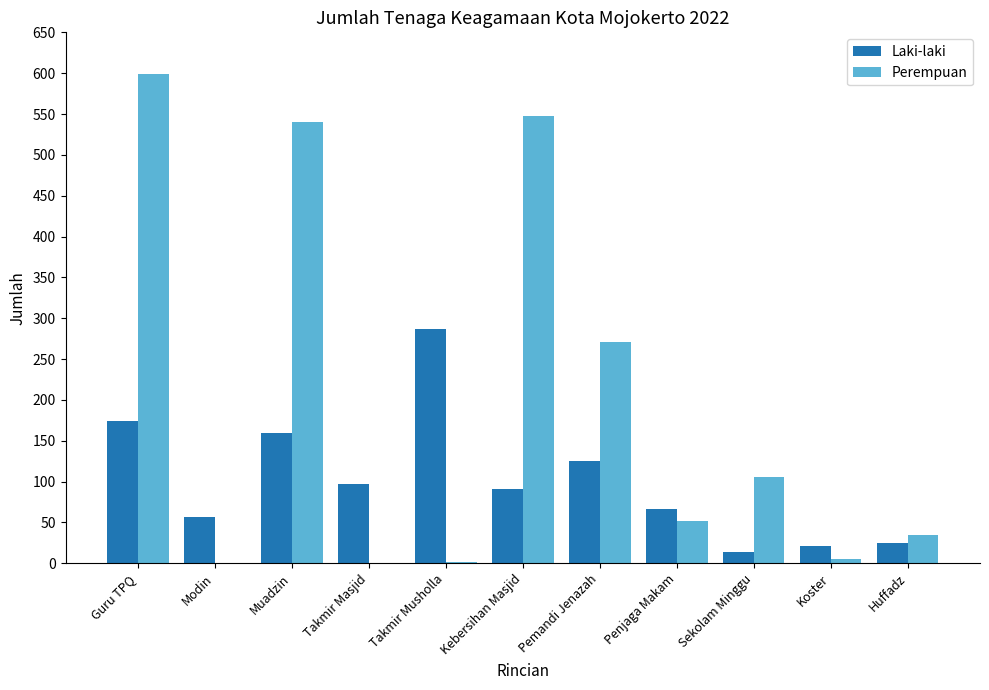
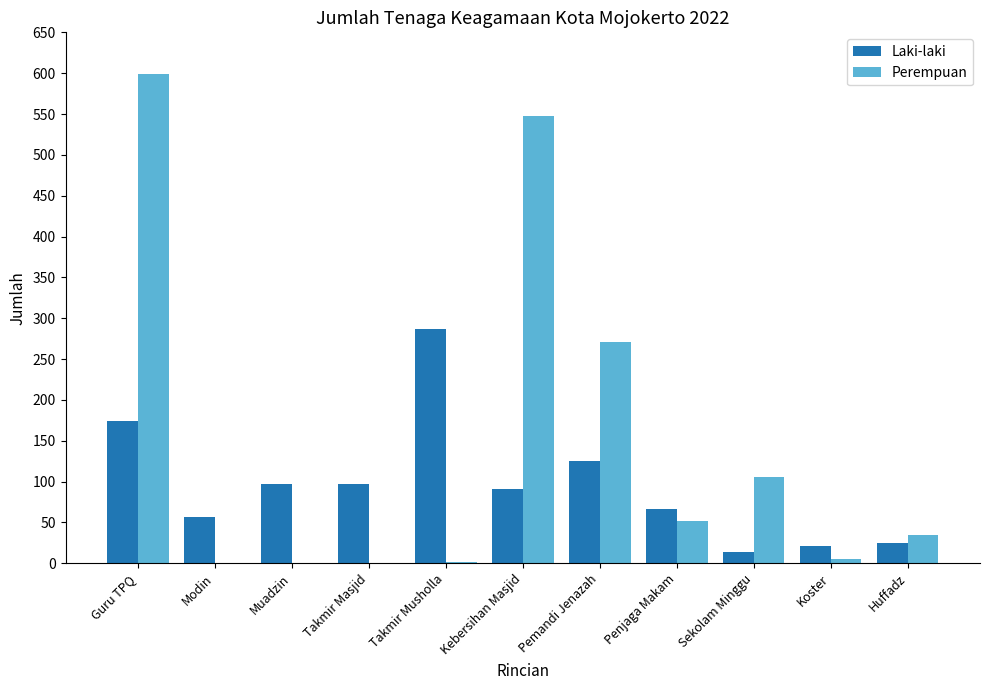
Laki-laki, Muadzin: 160 -> 100
Perempuan, Muadzin: 540 -> 0
